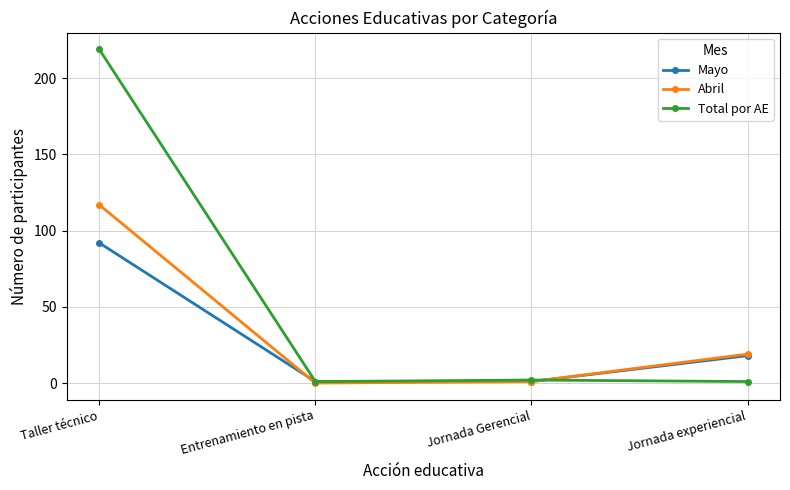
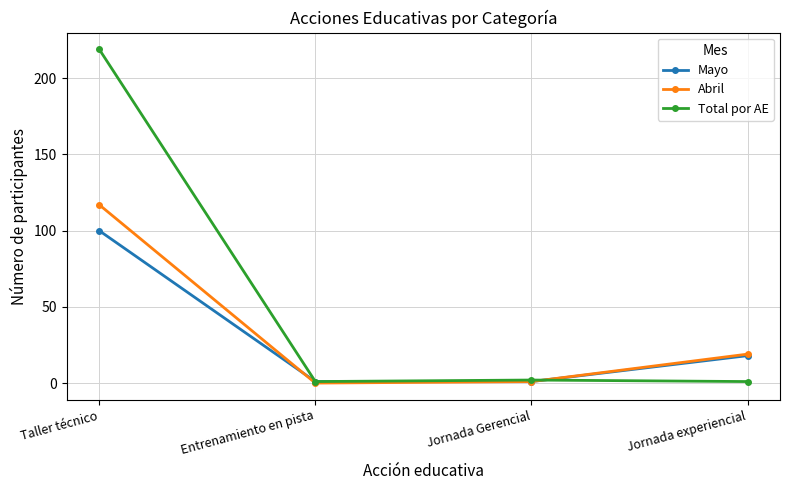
Mayo, Taller técnico: 92 -> 100
